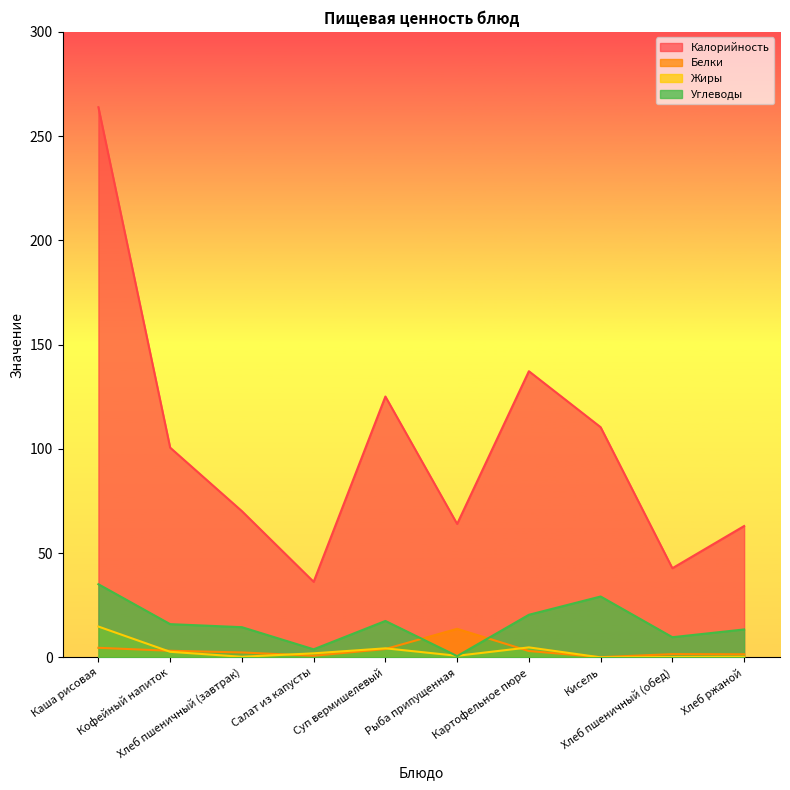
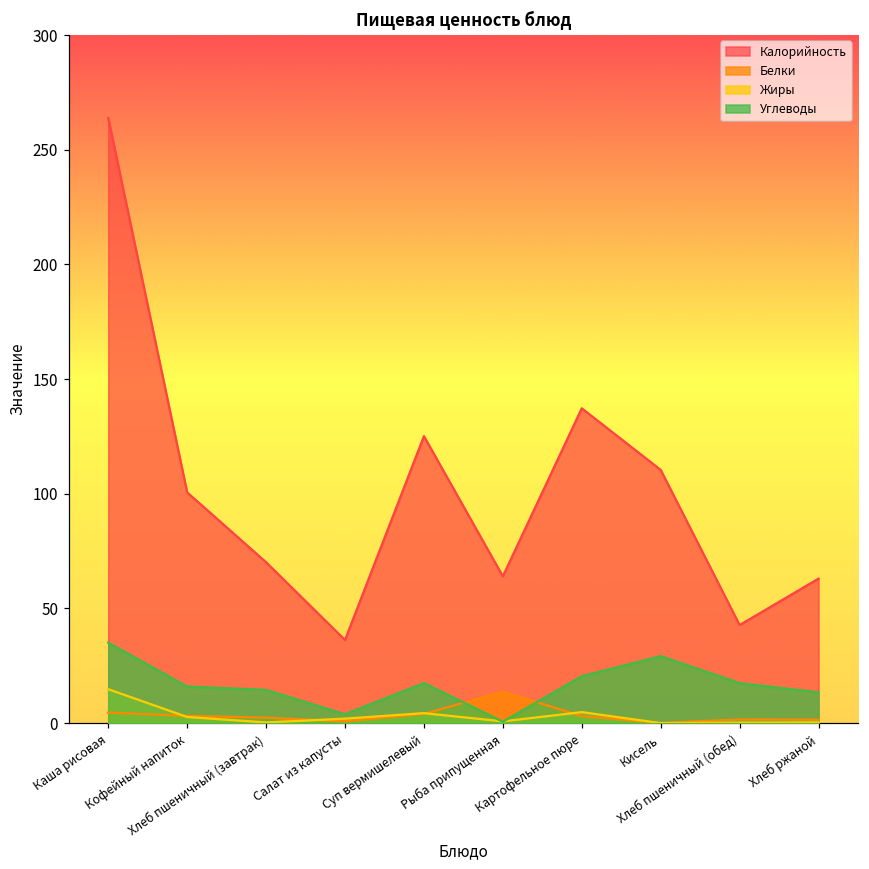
Углеводы, Хлеб пшеничный (обед): 10 -> 17
